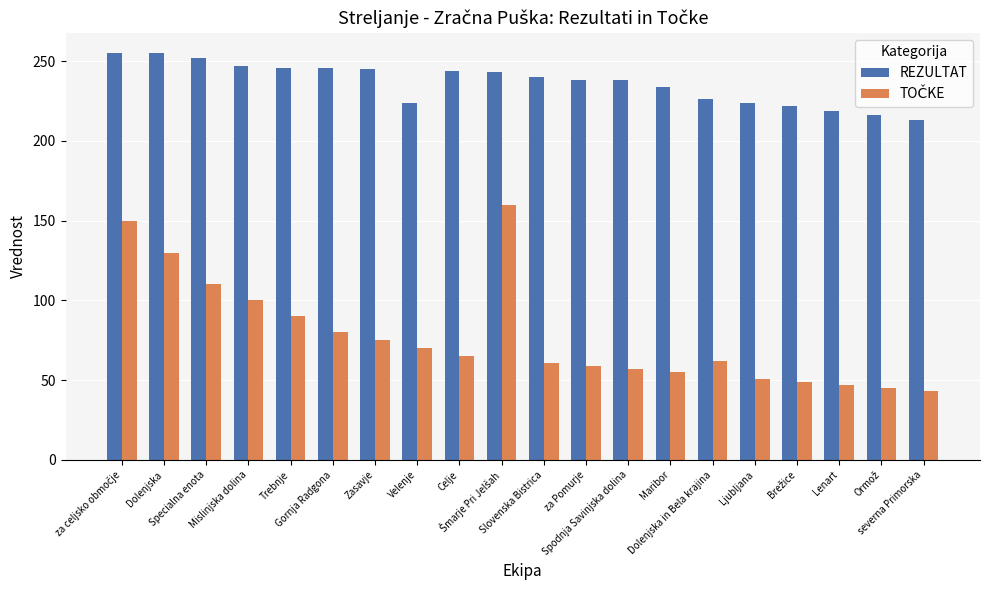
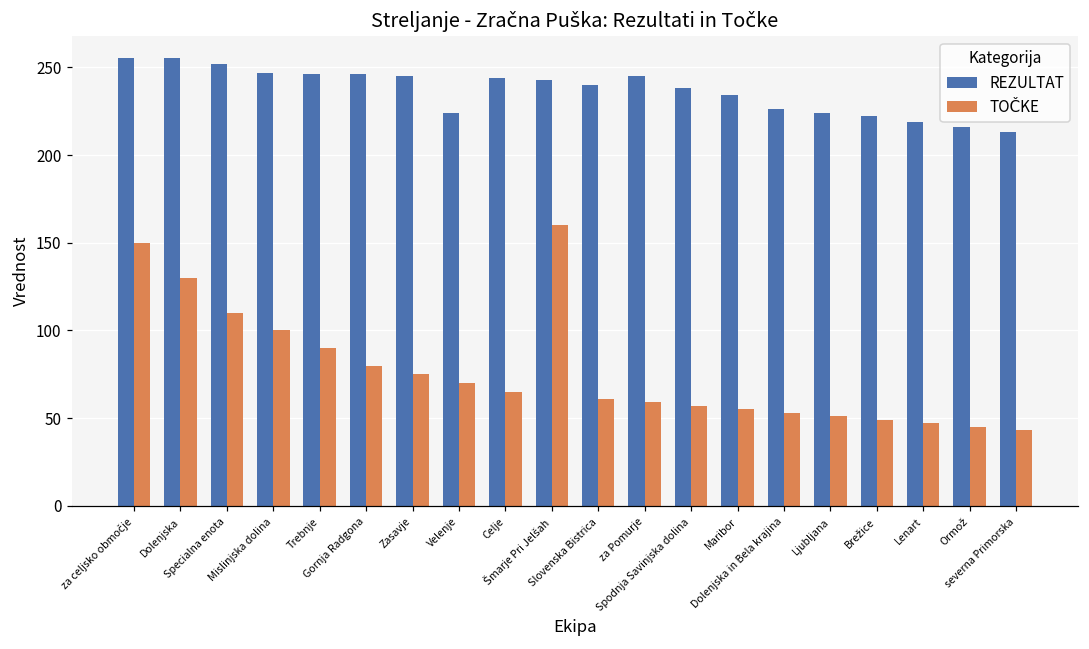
REZULTAT, za Pomurje: 238 -> 245
TOČKE, Dolenjska in Bela krajina: 62 -> 53
